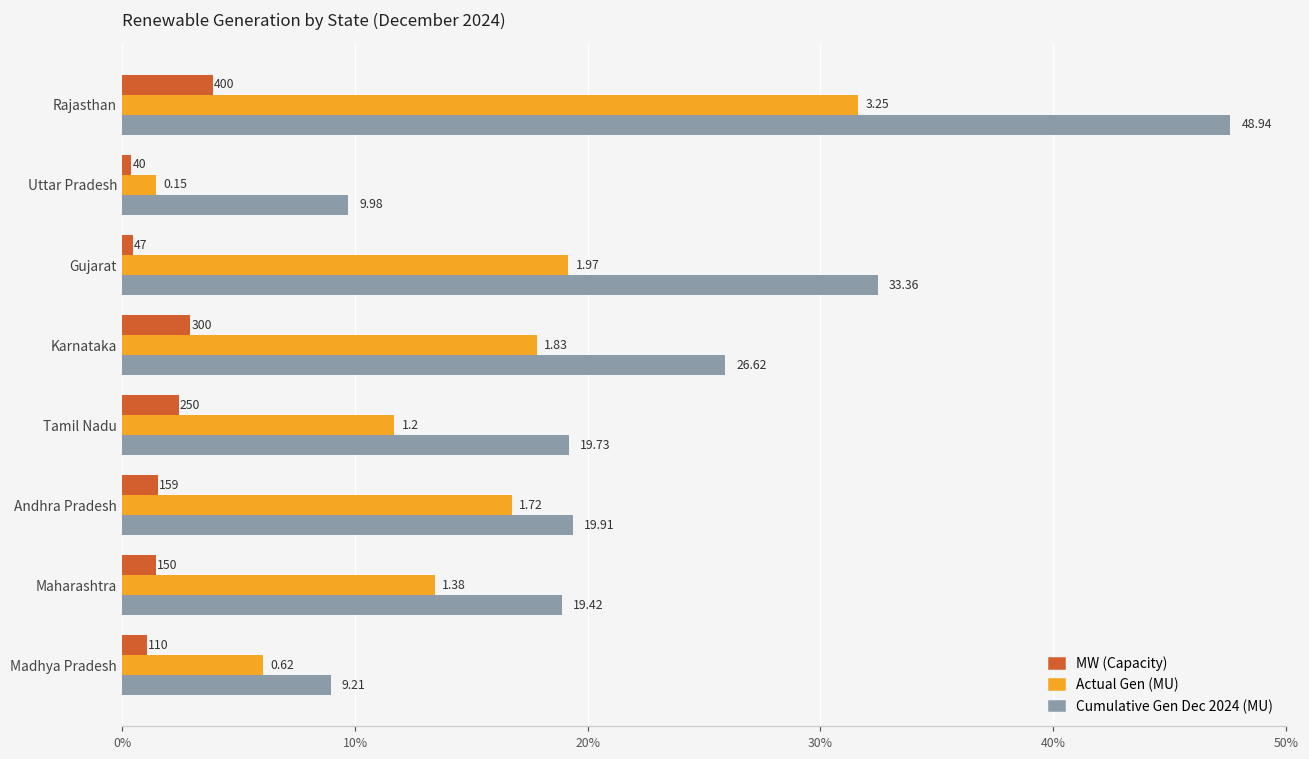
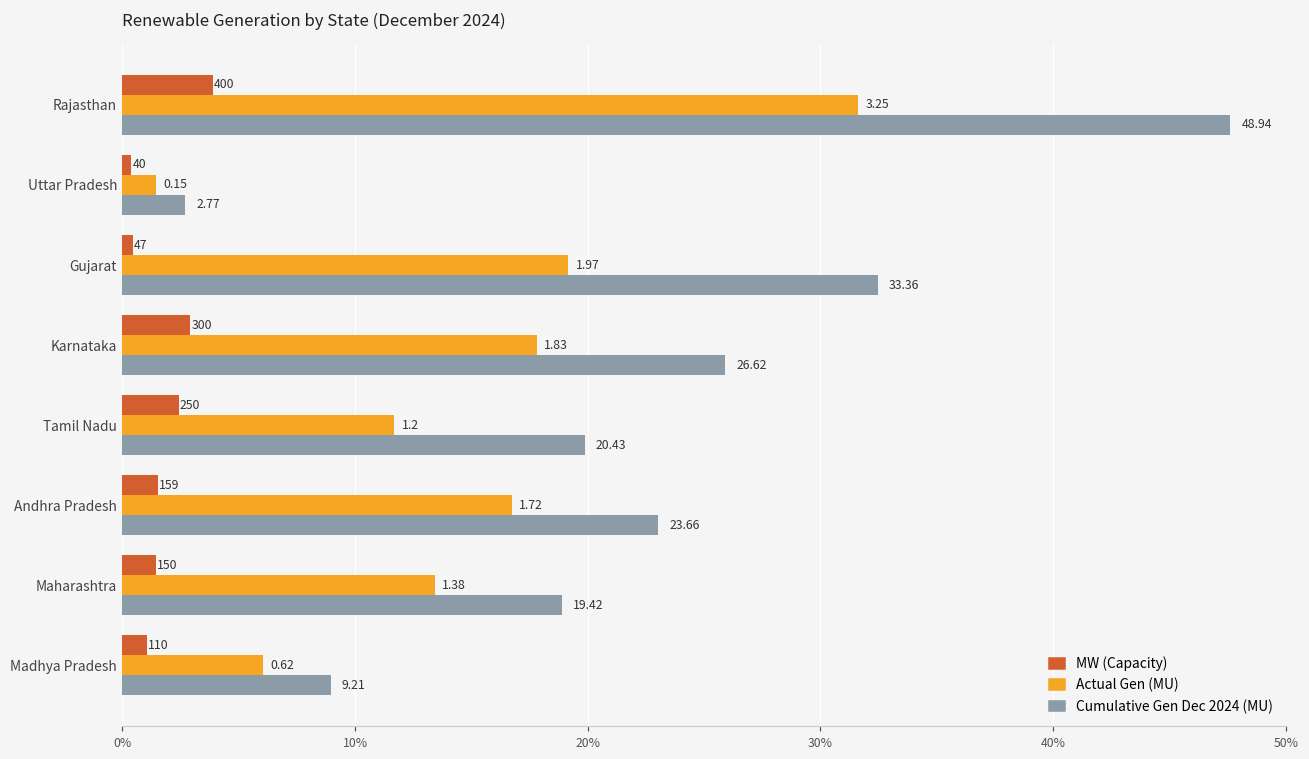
Cumulative Gen Dec 2024 (MU), Uttar Pradesh: 9.98 -> 2.77
Cumulative Gen Dec 2024 (MU), Tamil Nadu: 19.73 -> 20.43
Cumulative Gen Dec 2024 (MU), Andhra Pradesh: 19.91 -> 23.66
